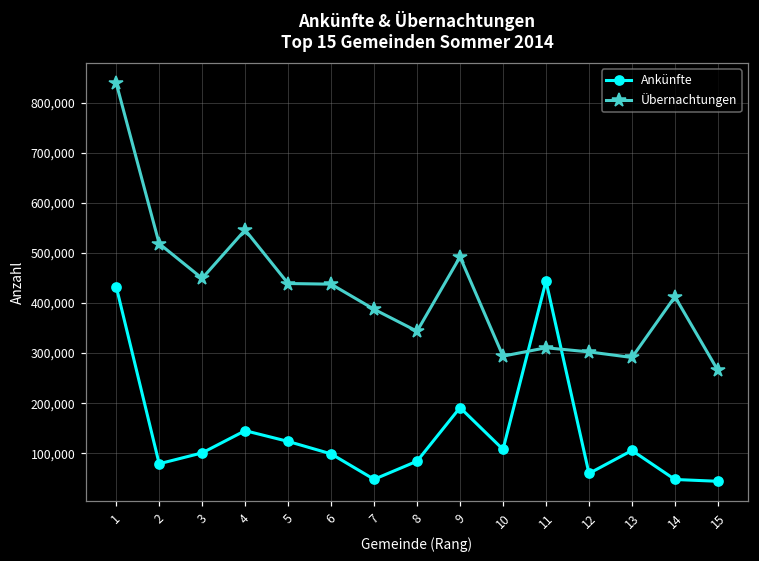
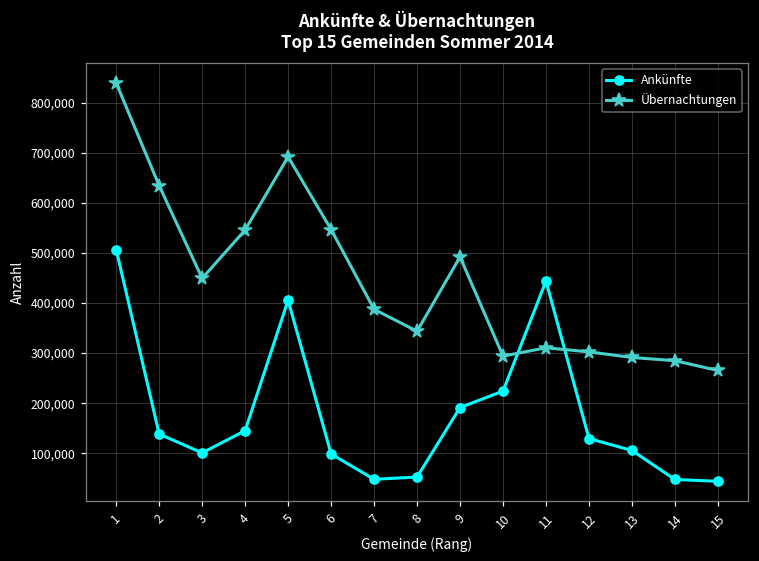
Ankünfte, 1: 430,000 -> 510,000
Ankünfte, 2: 80,000 -> 140,000
Übernachtungen, 2: 520,000 -> 630,000
Ankünfte, 5: 120,000 -> 410,000
Übernachtungen, 5: 440,000 -> 690,000
Übernachtungen, 6: 440,000 -> 550,000
Ankünfte, 8: 80,000 -> 50,000
Ankünfte, 10: 110,000 -> 220,000
Ankünfte, 12: 60,000 -> 130,000
Übernachtungen, 14: 410,000 -> 280,000
